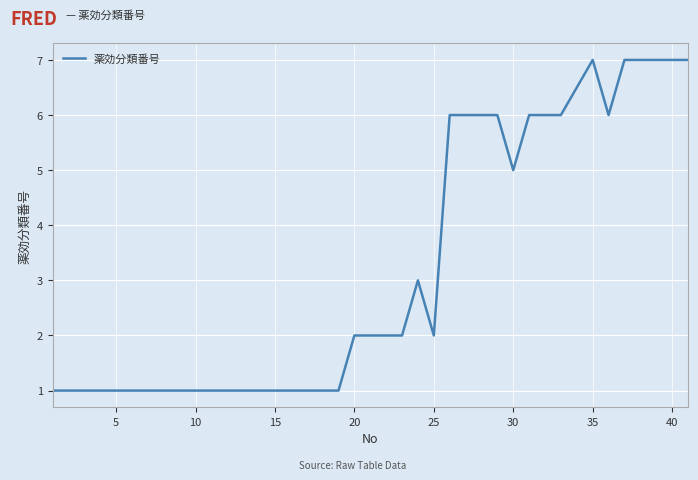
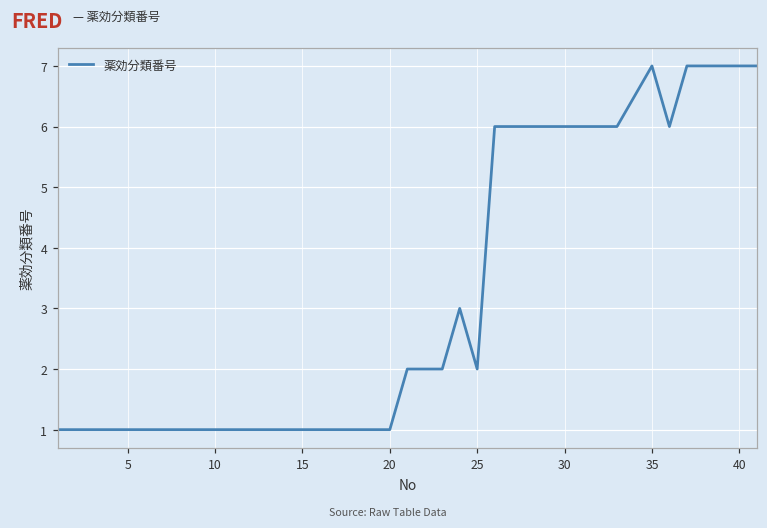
20: 2 -> 1
30: 5 -> 6
